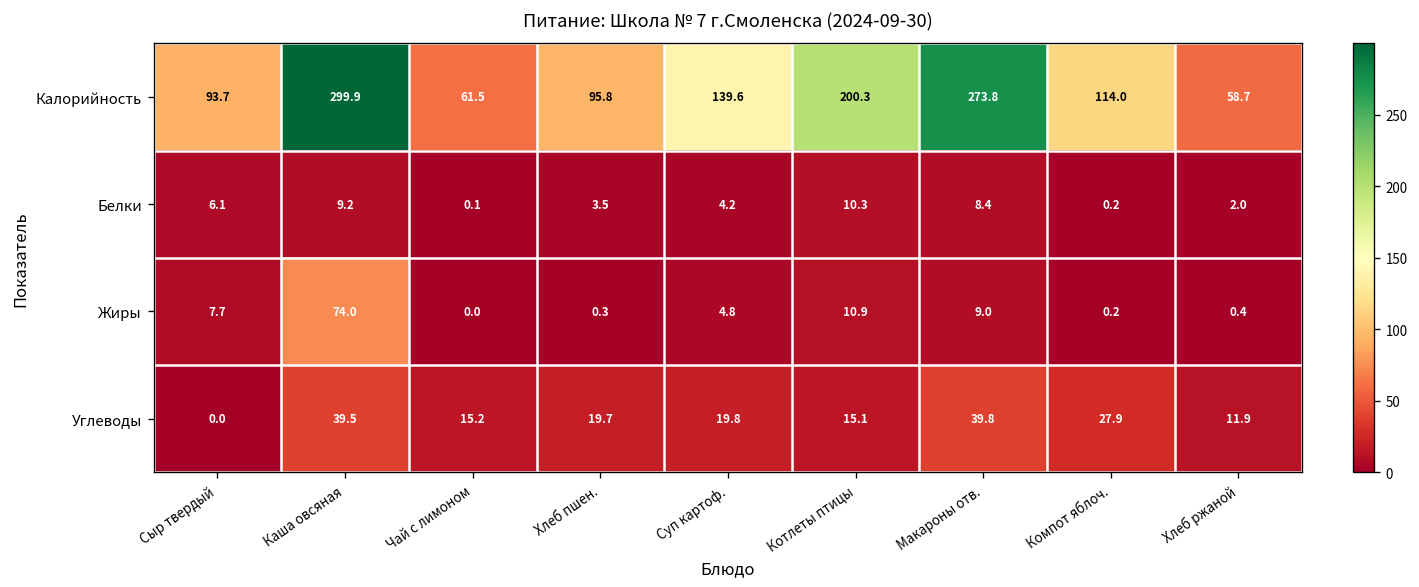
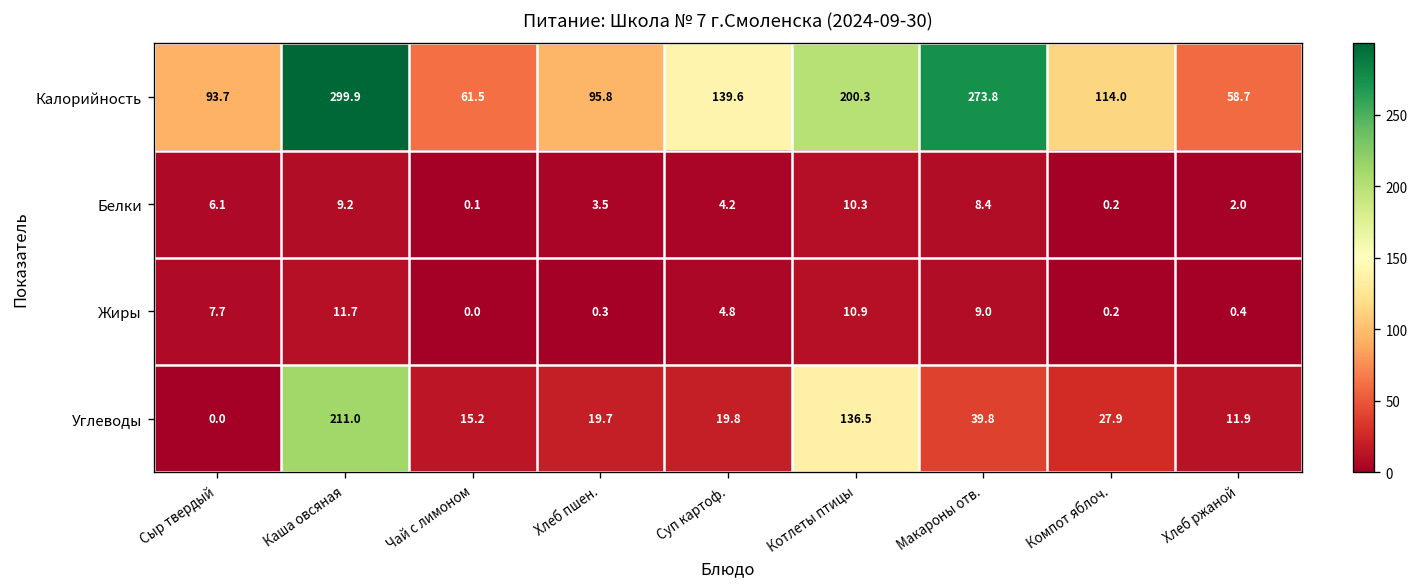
Жиры, Каша овсяная: 74.0 -> 11.7
Углеводы, Каша овсяная: 39.5 -> 211.0
Углеводы, Котлеты птицы: 15.1 -> 136.5
